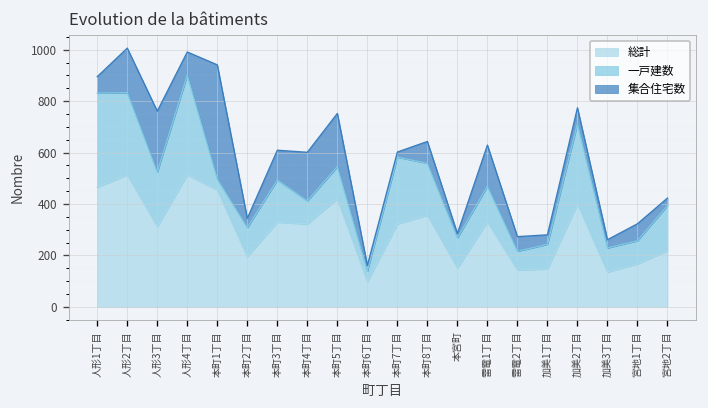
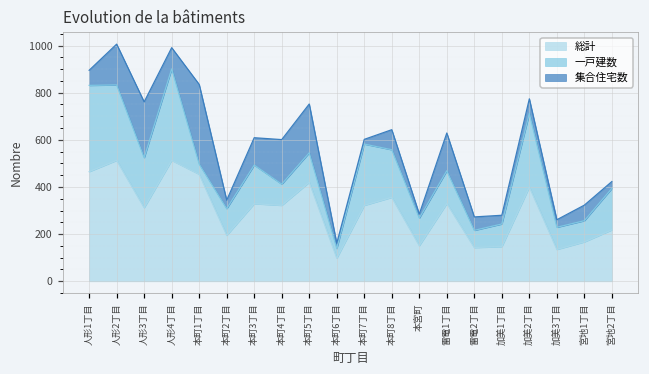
集合住宅数, 本町1丁目: 440 -> 340
